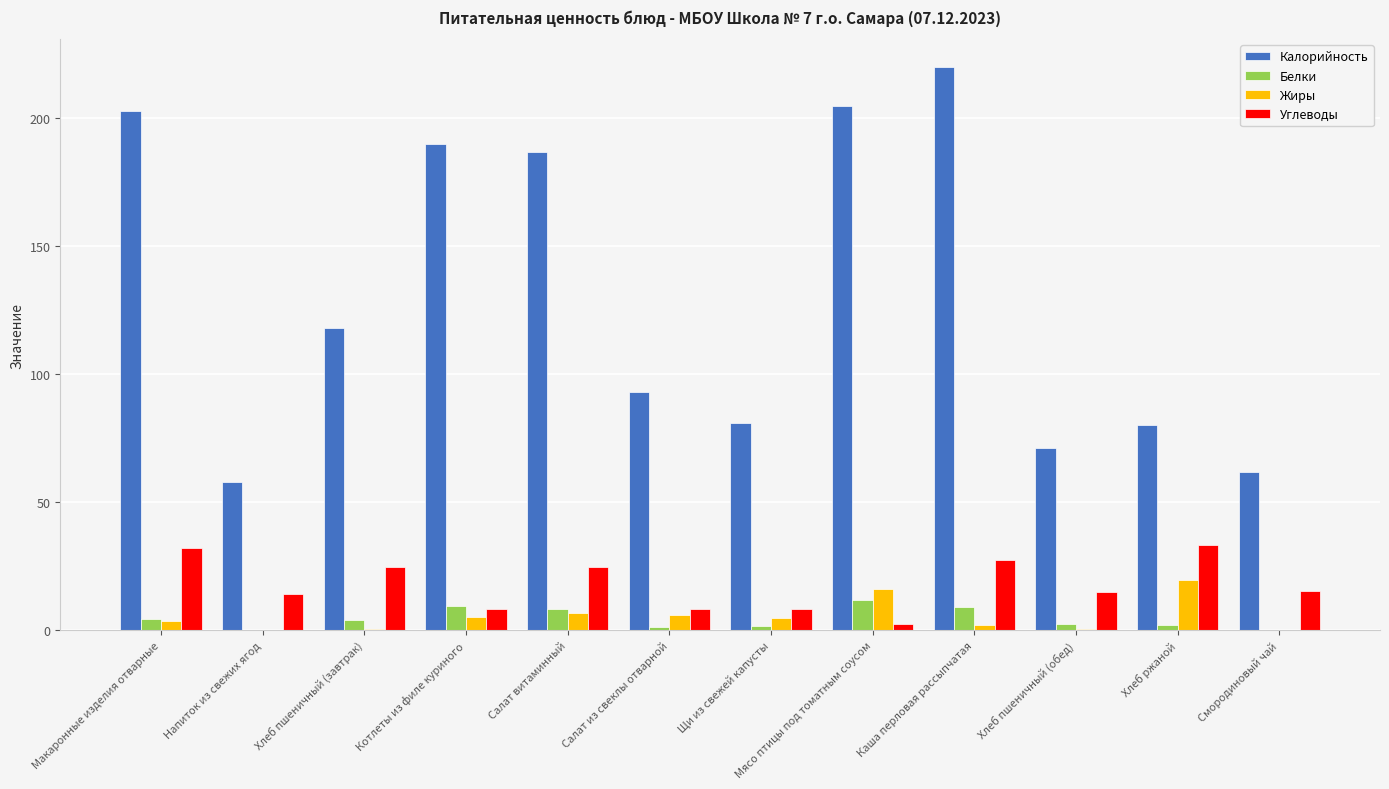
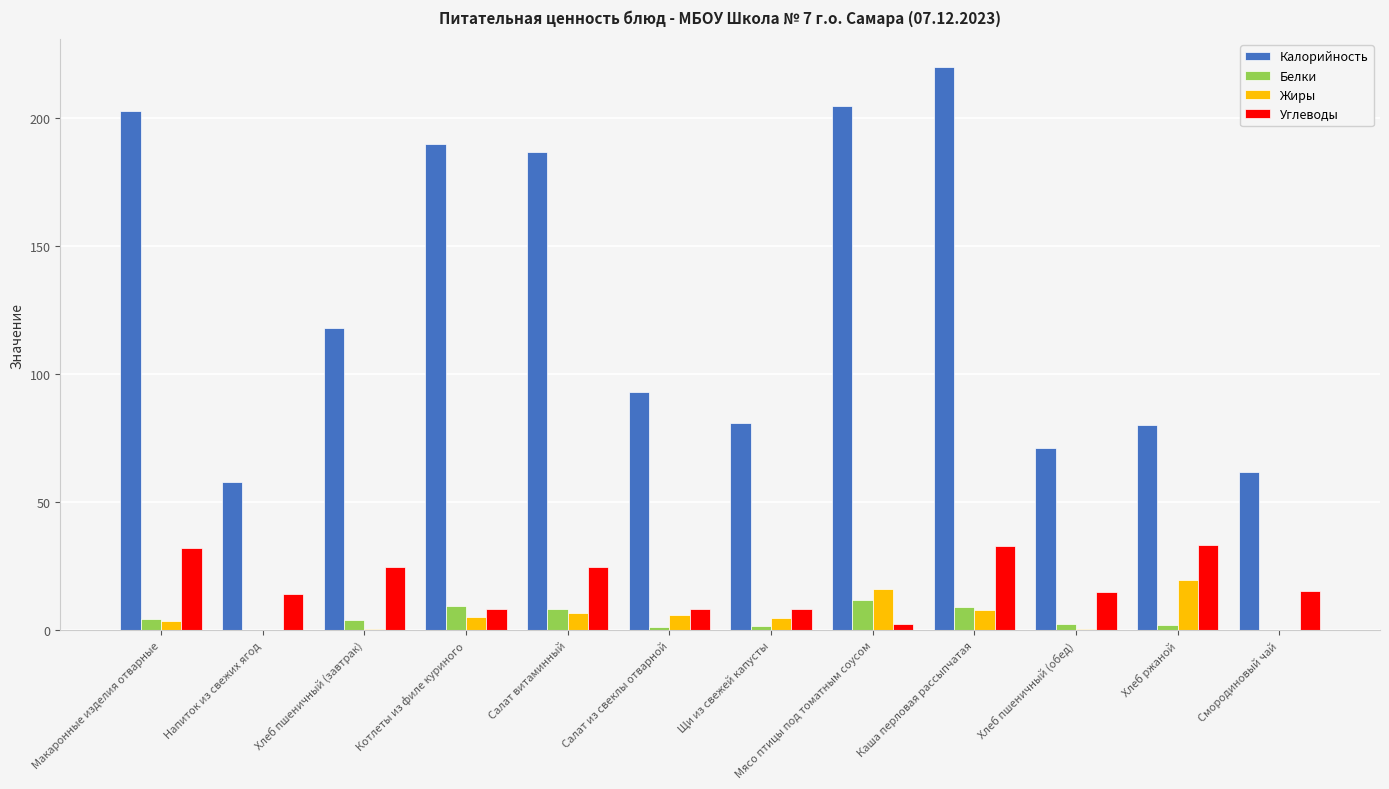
Жиры, Каша перловая рассыпчатая: 2 -> 8
Углеводы, Каша перловая рассыпчатая: 27 -> 33
